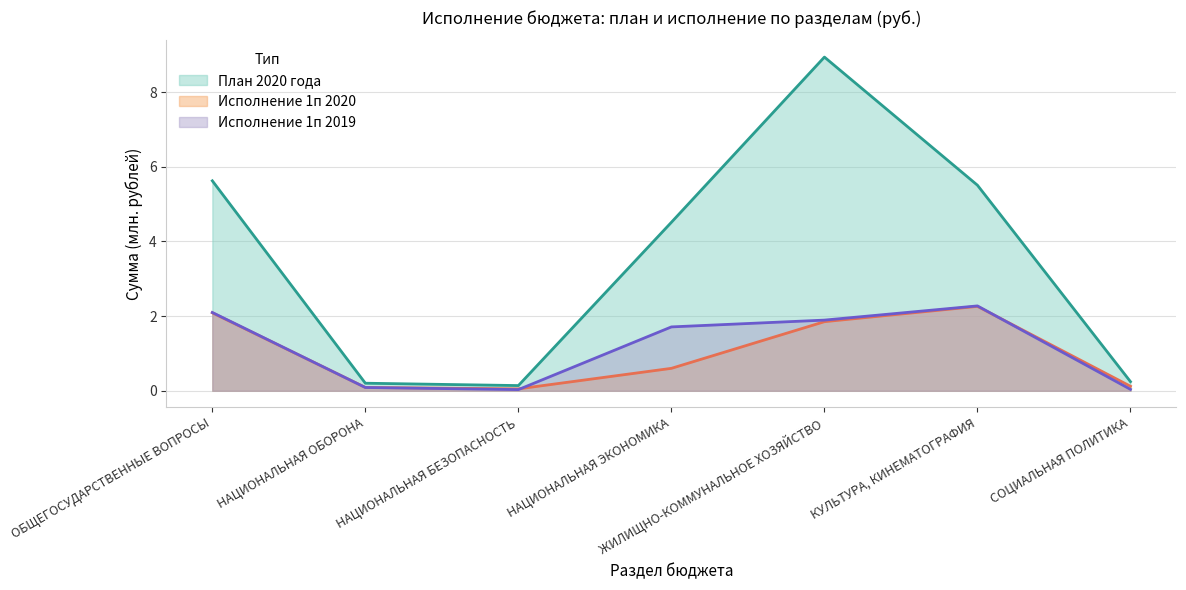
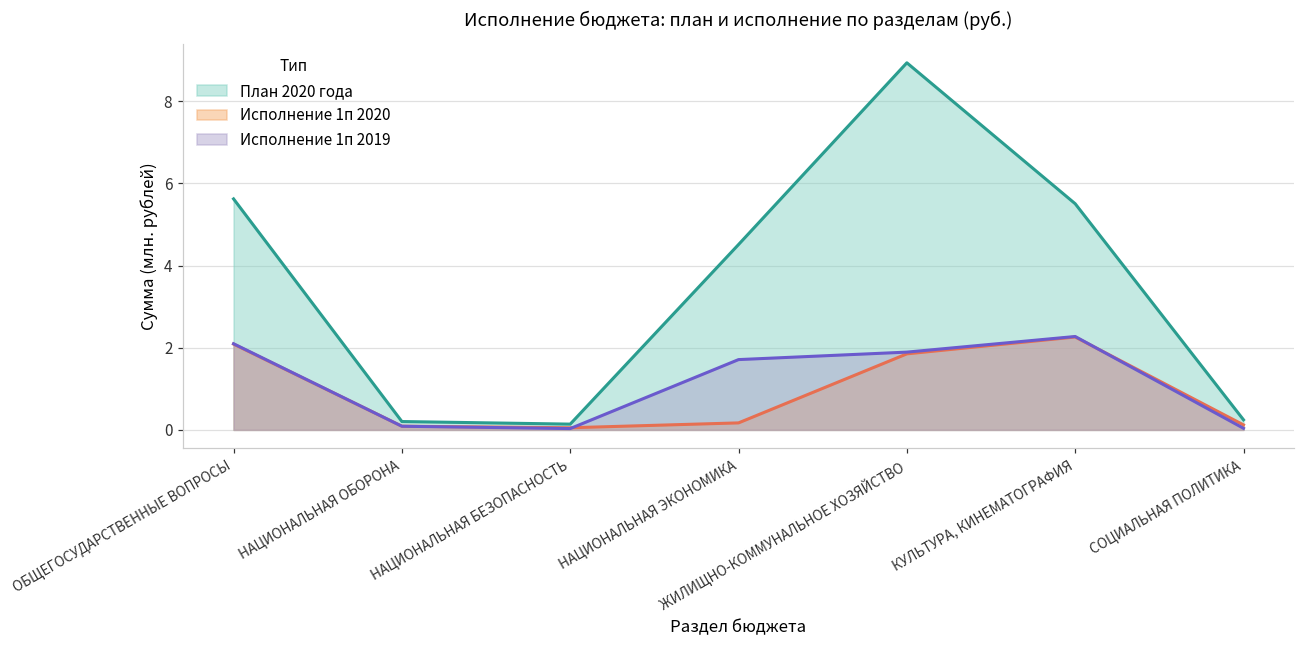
Исполнение 1п 2020, НАЦИОНАЛЬНАЯ ЭКОНОМИКА: 0.6 -> 0.2
